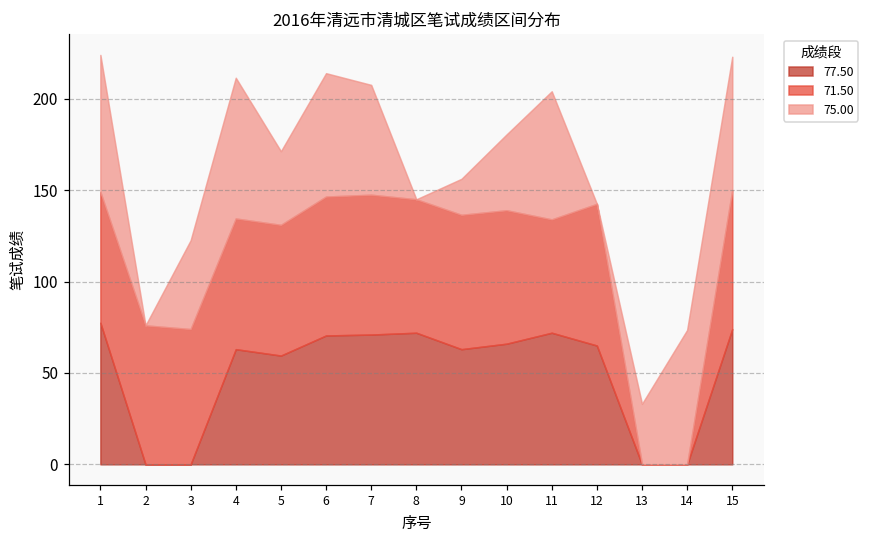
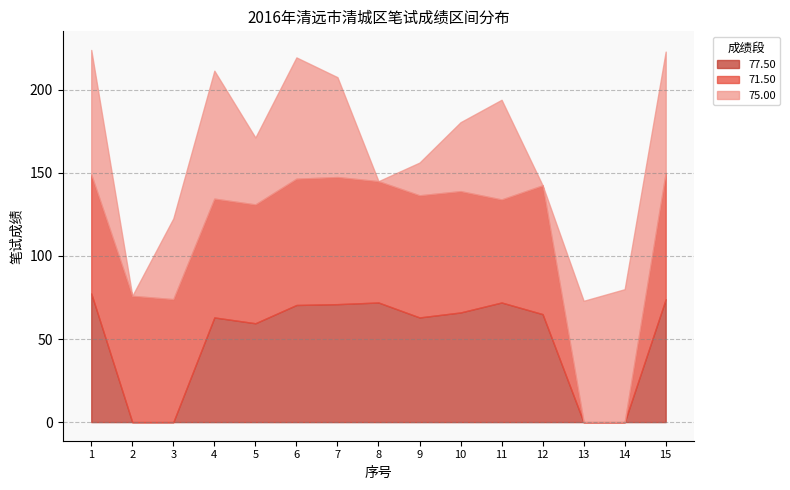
75.00, 6: 68 -> 73
75.00, 11: 70 -> 60
75.00, 13: 33 -> 73
75.00, 14: 74 -> 80
